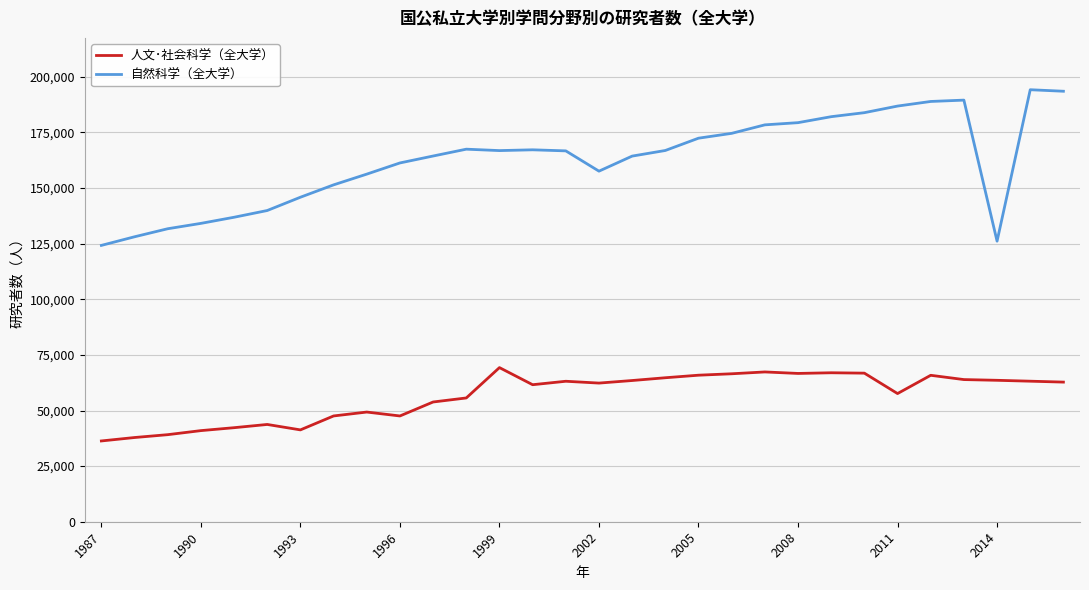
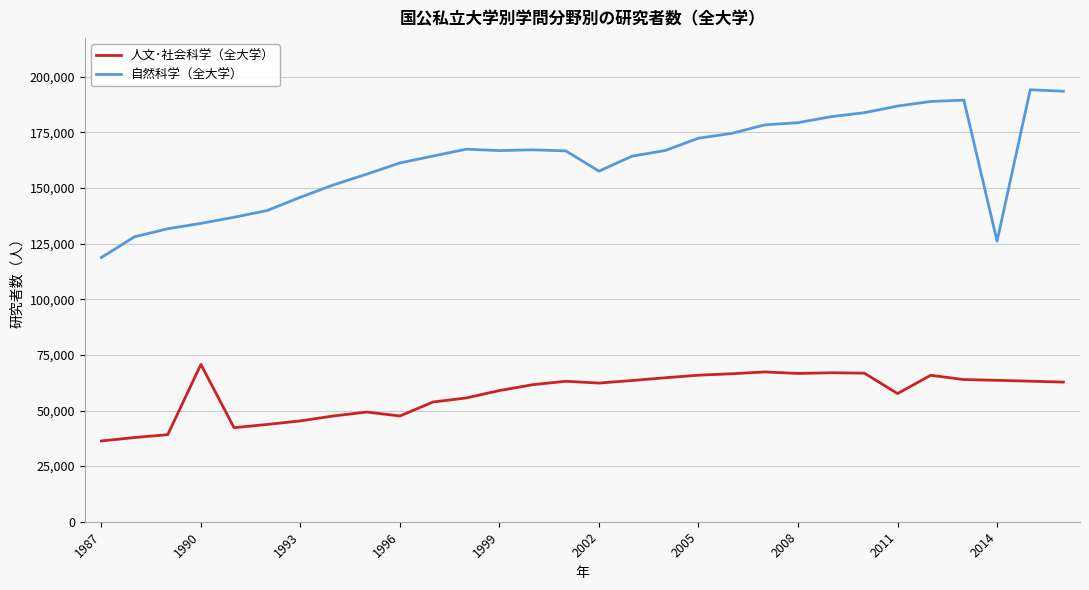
自然科学（全大学）, 1987: 124,000 -> 119,000
人文･社会科学（全大学）, 1990: 41,000 -> 71,000
人文･社会科学（全大学）, 1993: 41,000 -> 45,000
人文･社会科学（全大学）, 1999: 69,000 -> 59,000
